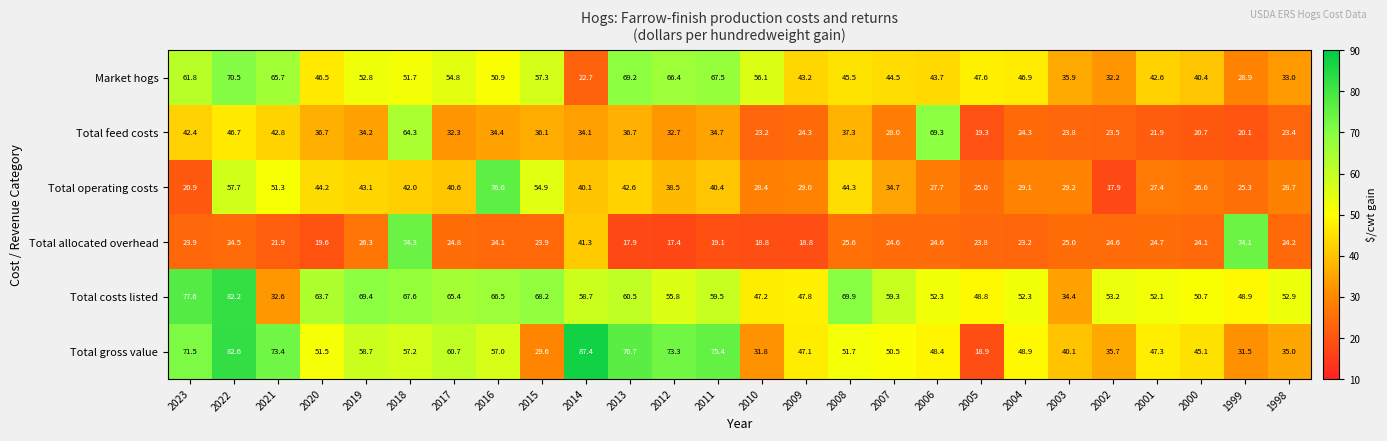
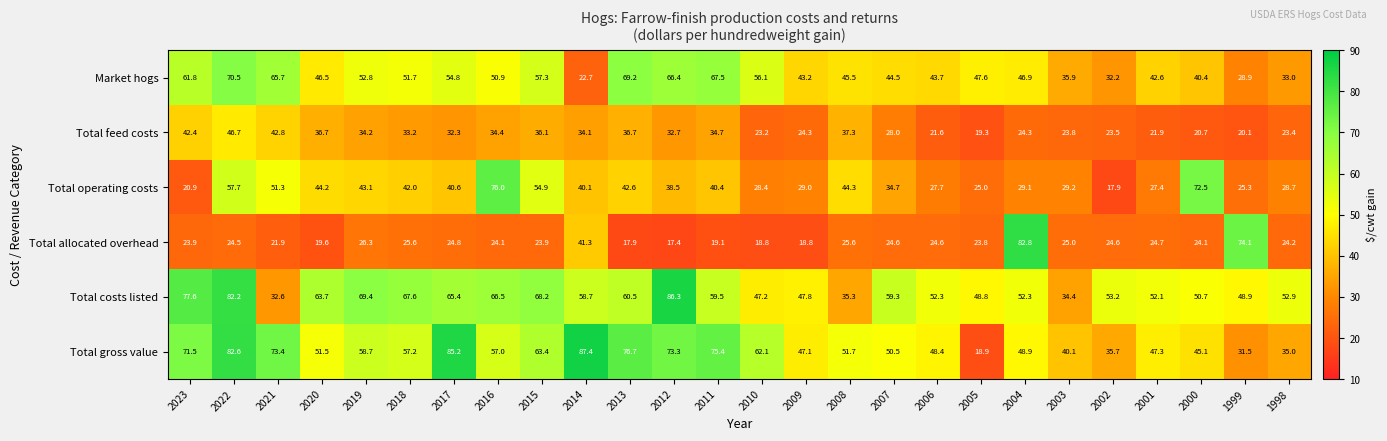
Total feed costs, 2018: 64.3 -> 33.2
Total feed costs, 2006: 69.3 -> 21.6
Total operating costs, 2000: 26.6 -> 72.5
Total allocated overhead, 2018: 74.3 -> 25.6
Total allocated overhead, 2004: 23.2 -> 82.8
Total costs listed, 2012: 55.8 -> 86.3
Total costs listed, 2008: 69.9 -> 35.3
Total gross value, 2017: 60.7 -> 85.2
Total gross value, 2015: 29.6 -> 63.4
Total gross value, 2010: 31.8 -> 62.1
